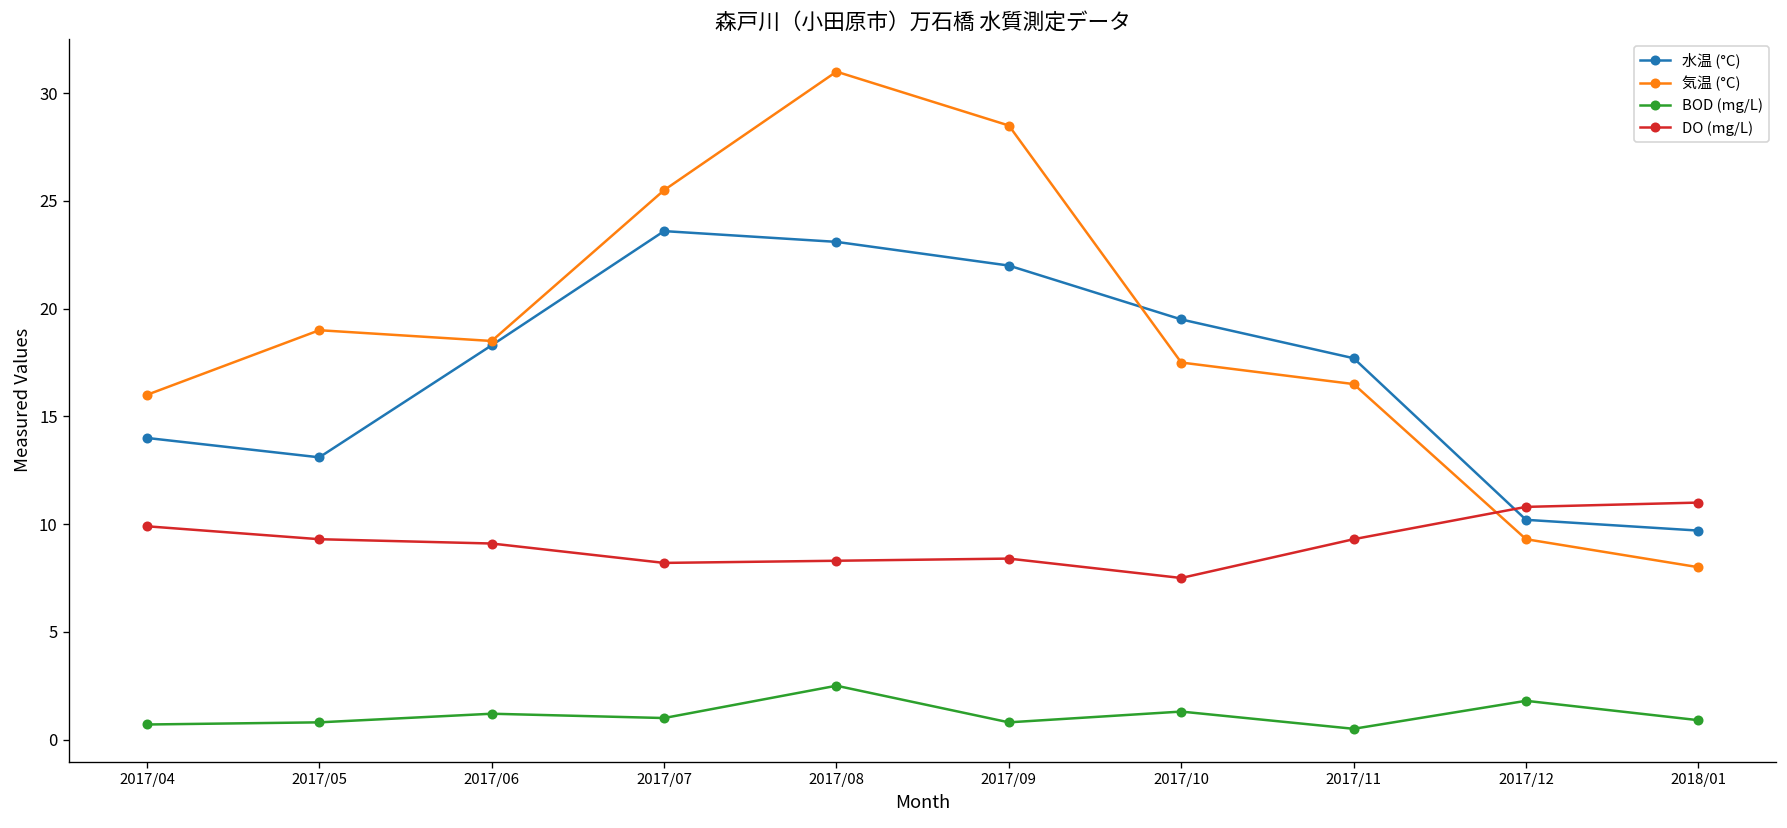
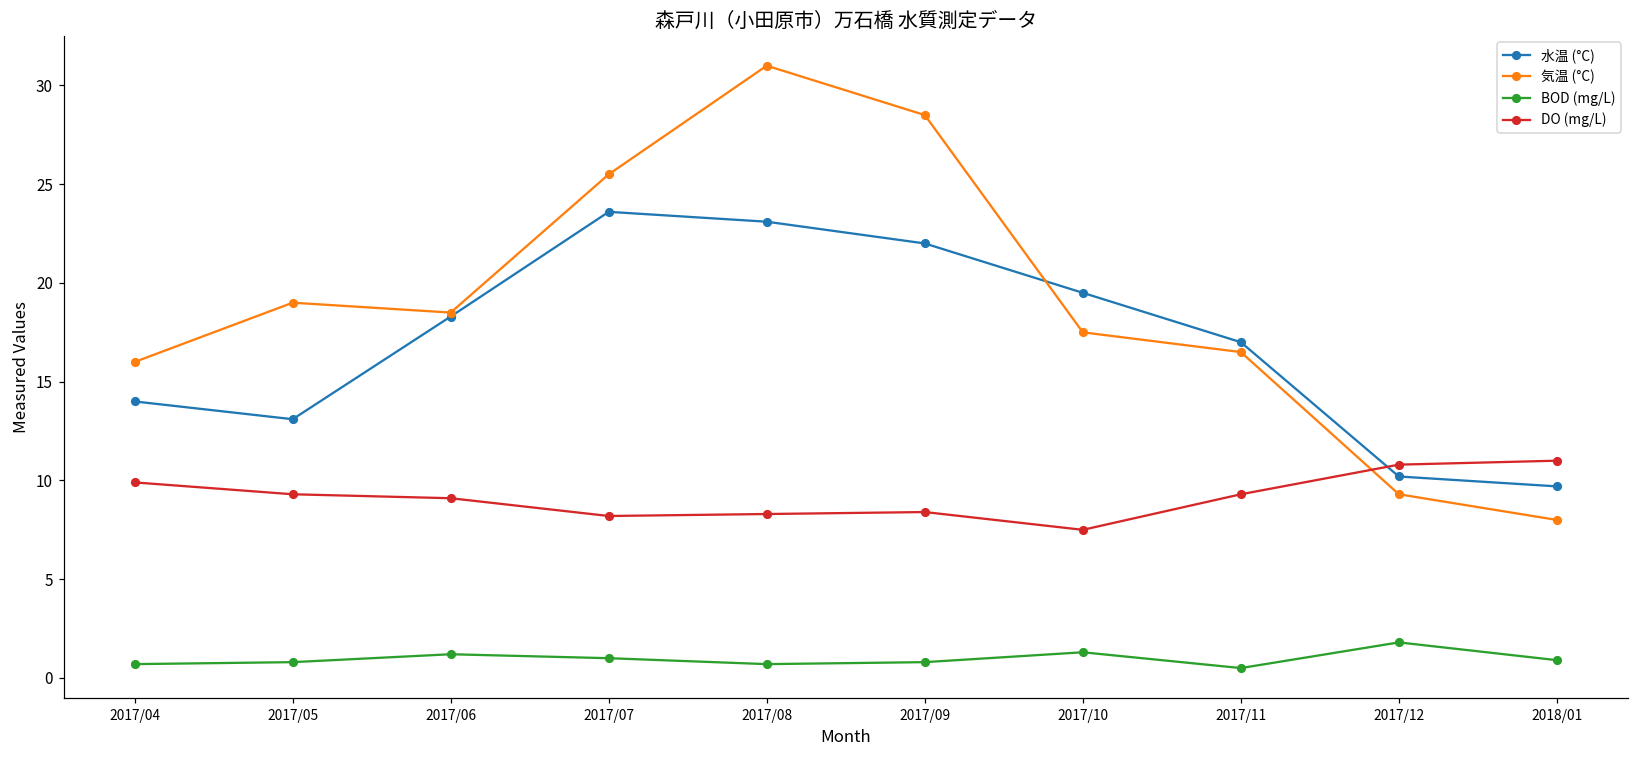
BOD (mg/L), 2017/08: 2.5 -> 0.7
水温 (°C), 2017/11: 17.7 -> 17.0
